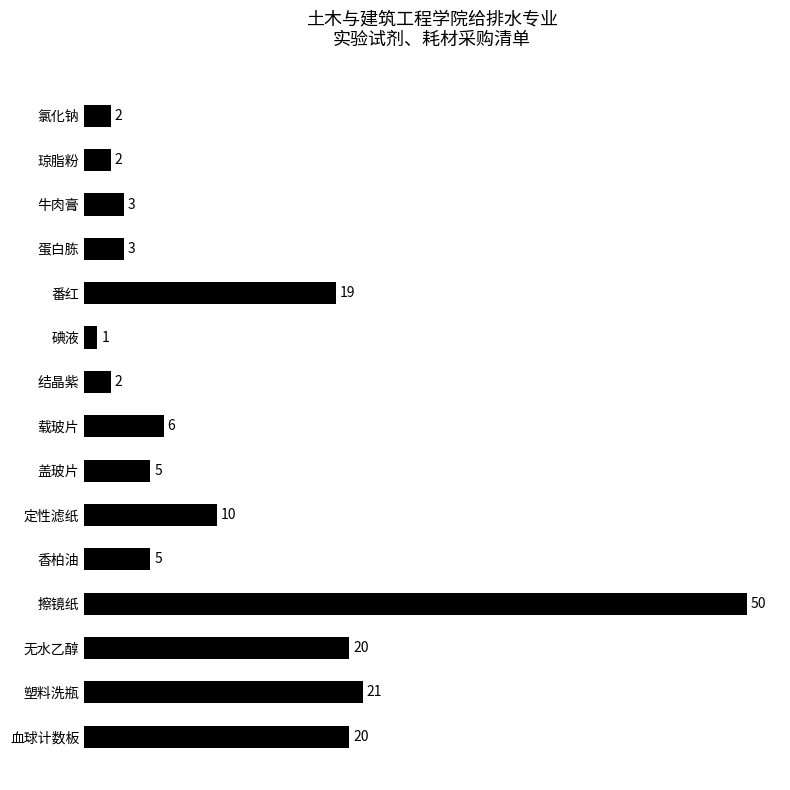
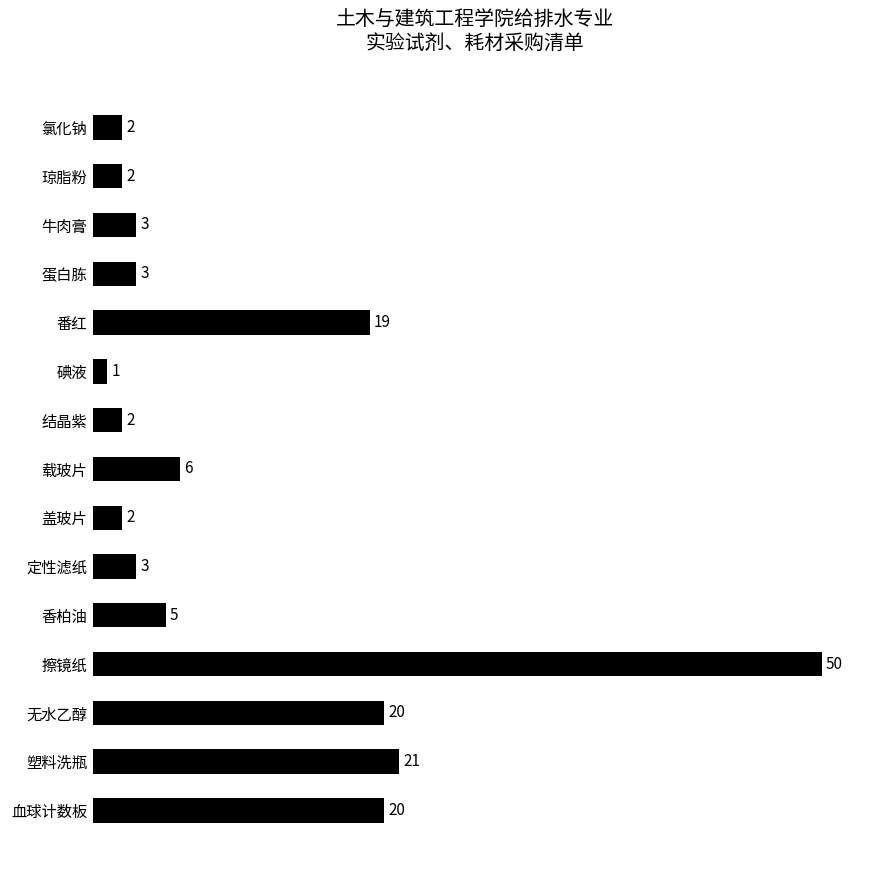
盖玻片: 5 -> 2
定性滤纸: 10 -> 3
